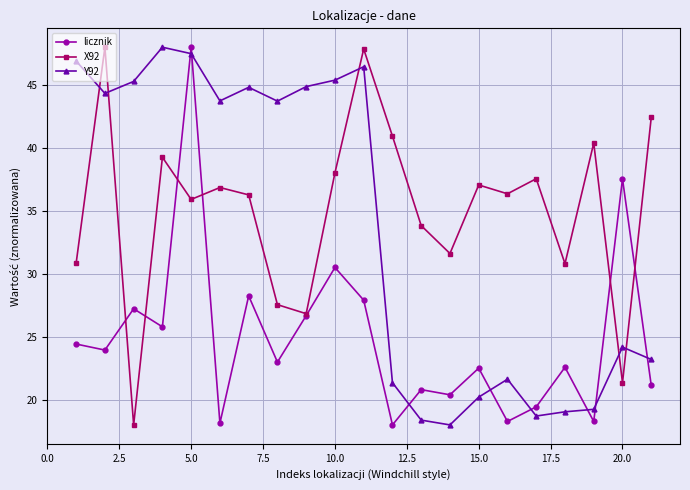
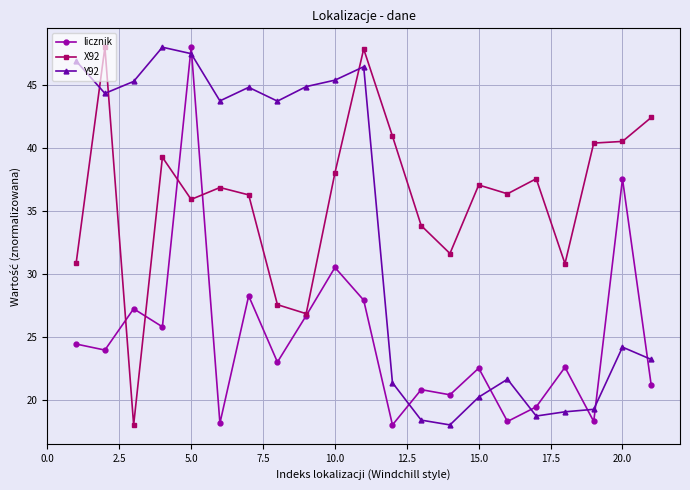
X92, 20.0: 21.3 -> 40.5
